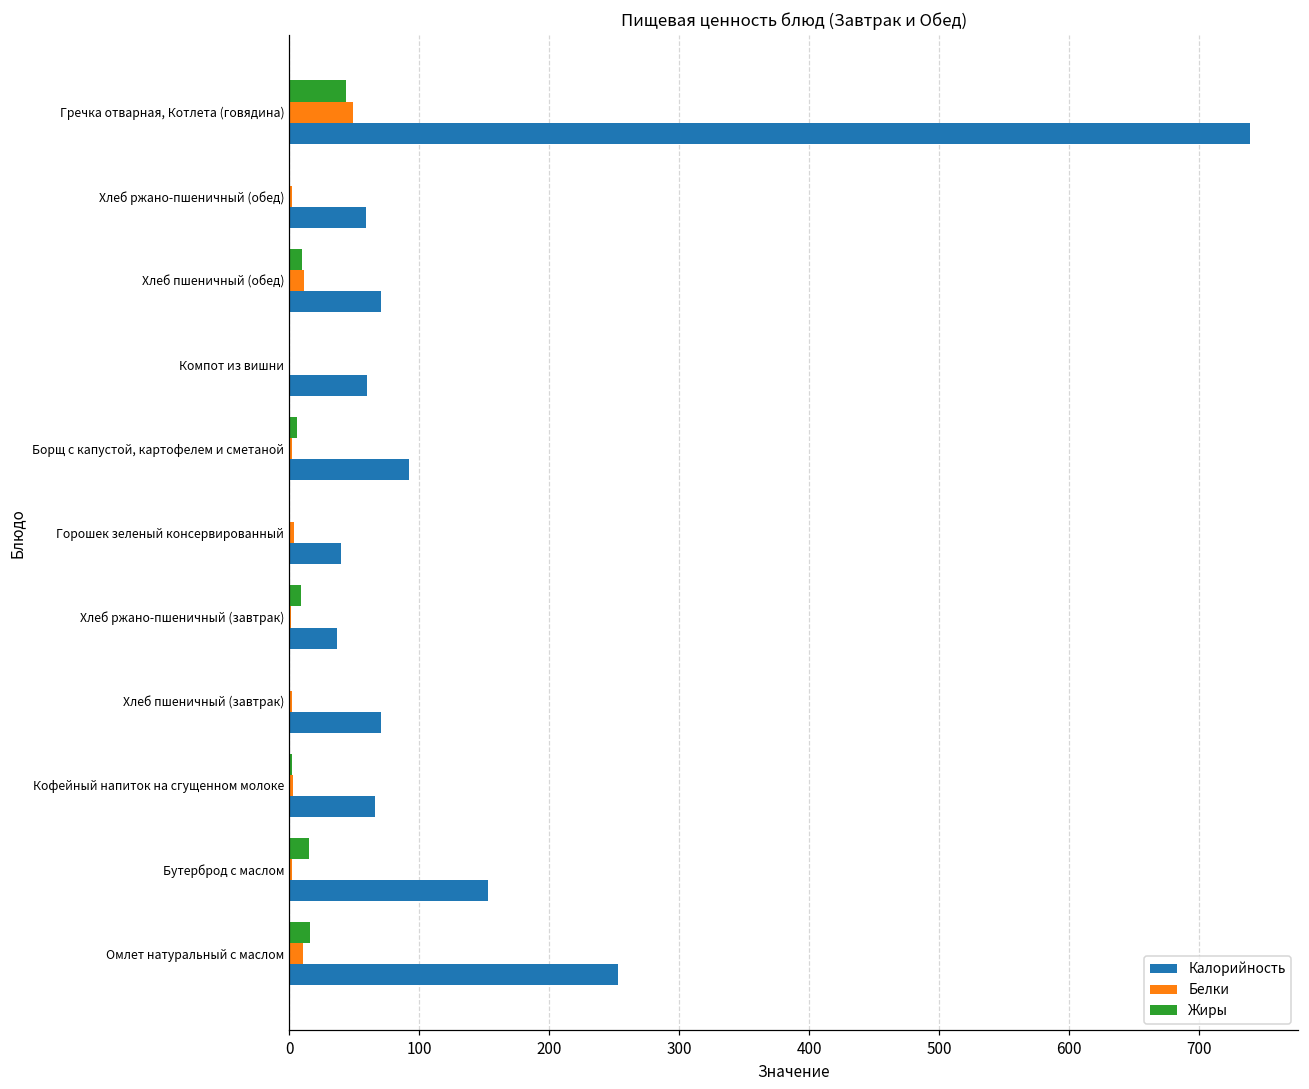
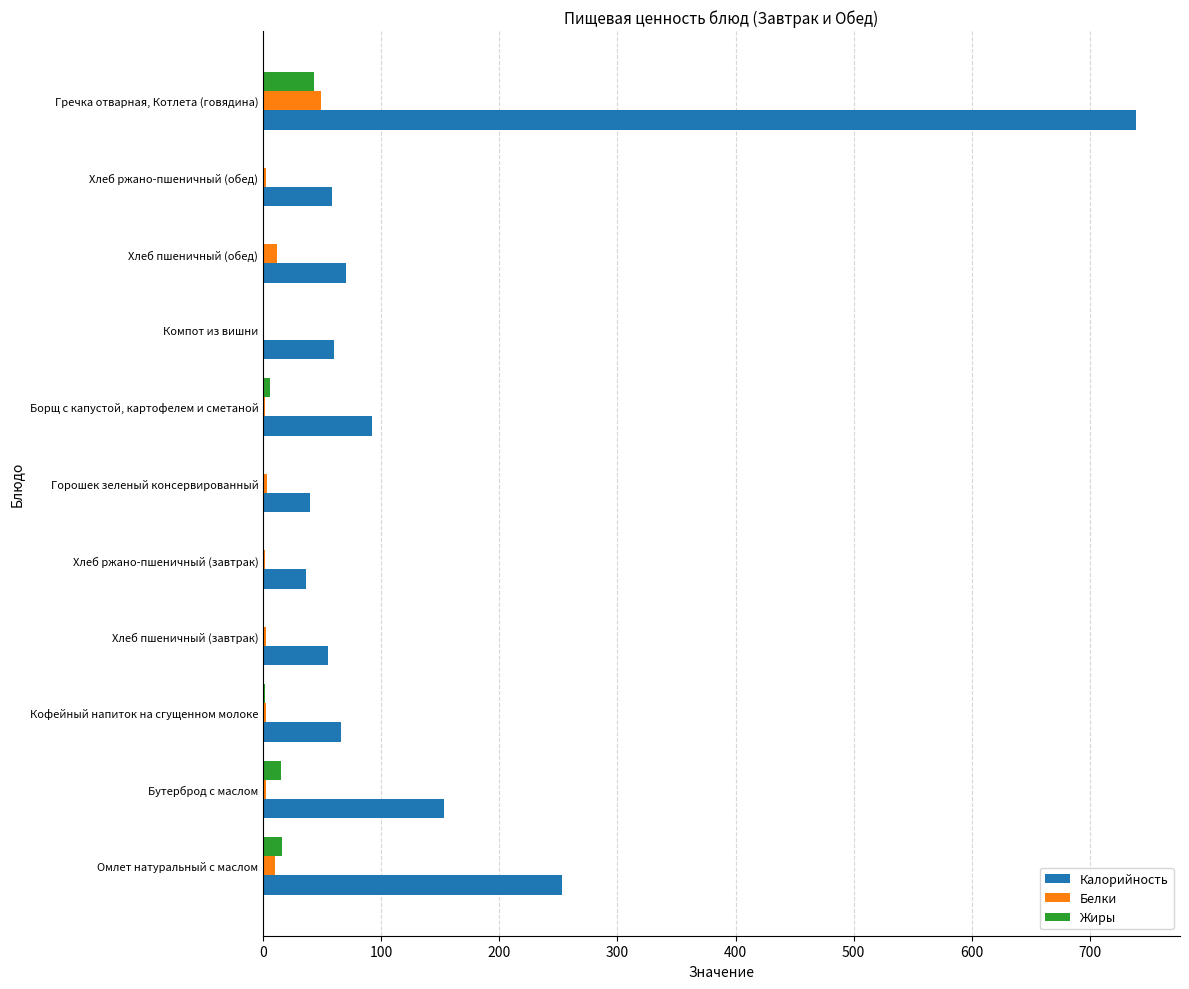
Жиры, Хлеб пшеничный (обед): 10 -> 0
Жиры, Хлеб ржано-пшеничный (завтрак): 9 -> 0
Калорийность, Хлеб пшеничный (завтрак): 71 -> 55
